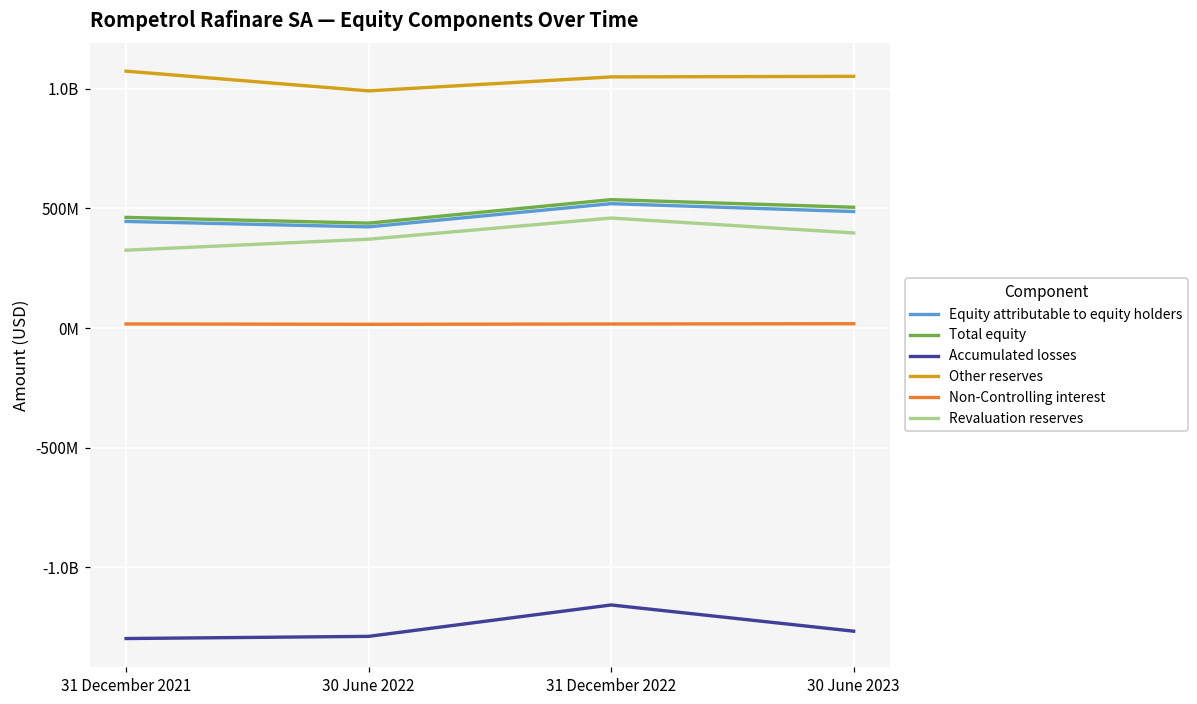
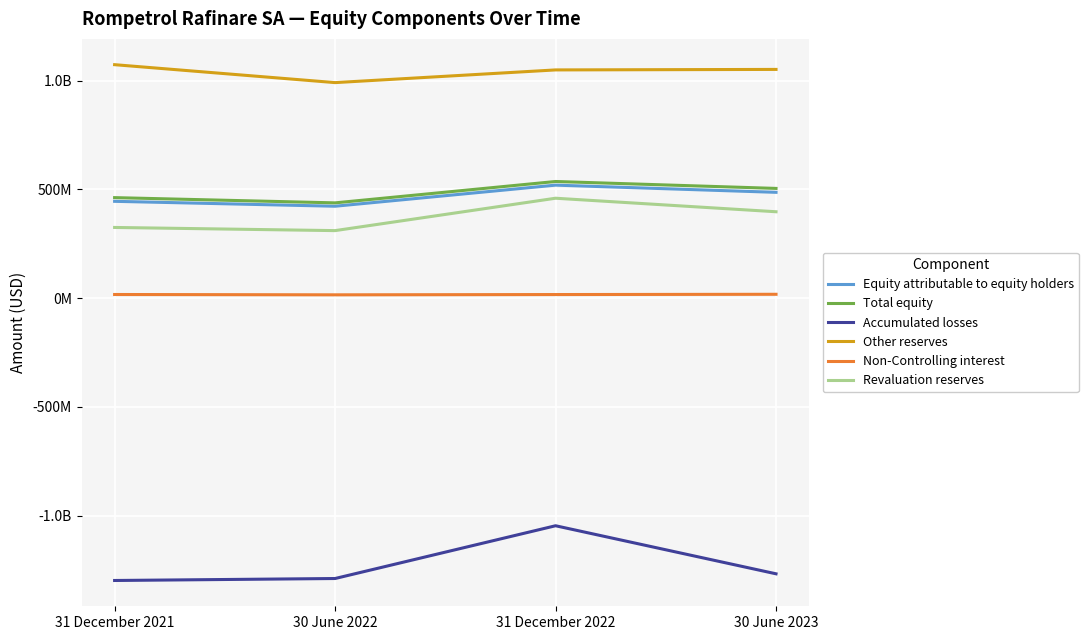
Revaluation reserves, 30 June 2022: 370000000 -> 310000000
Accumulated losses, 31 December 2022: -1160000000 -> -1050000000
